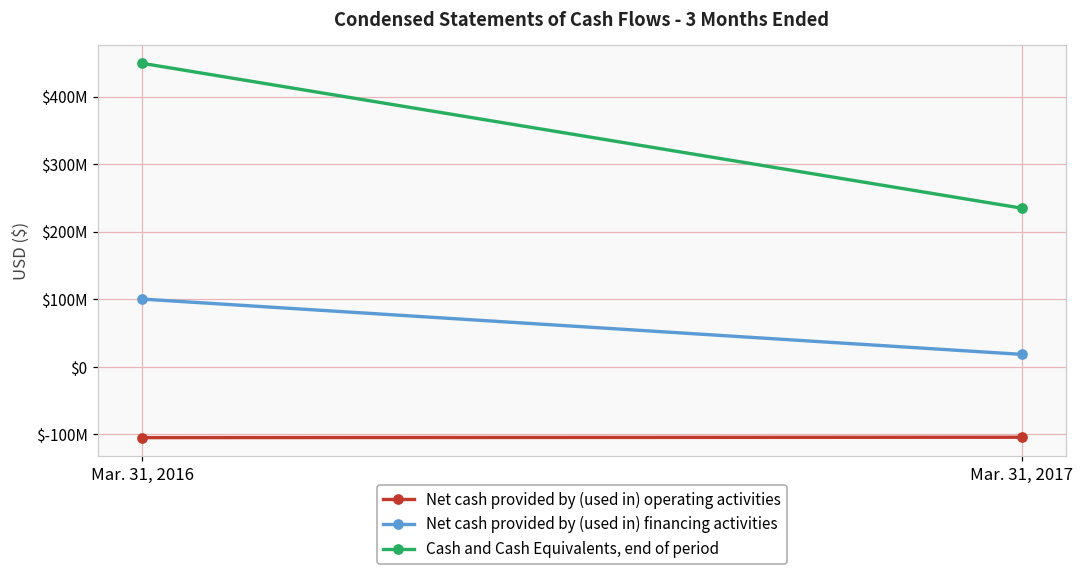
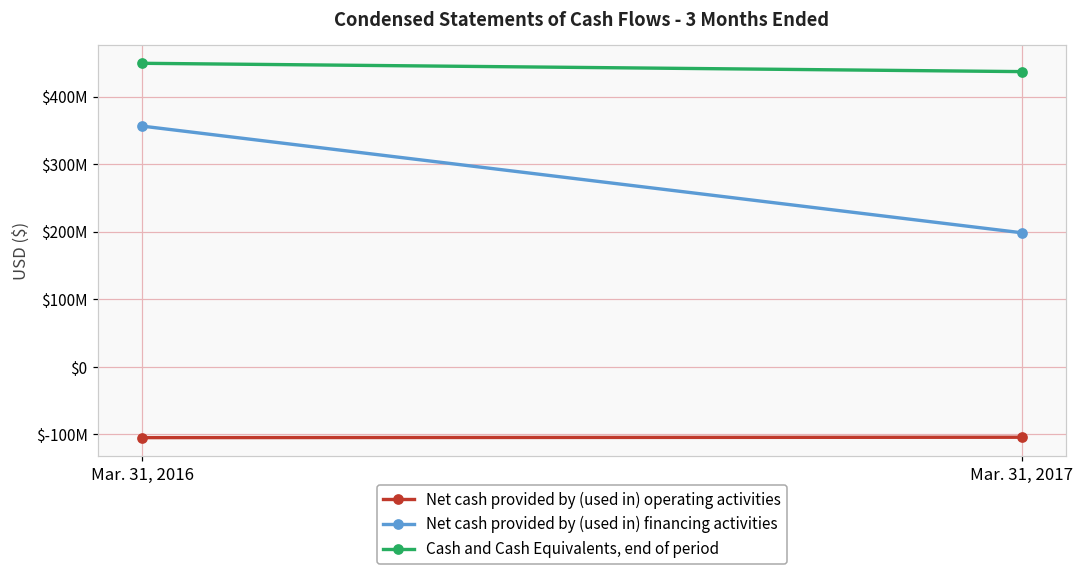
Net cash provided by (used in) financing activities, Mar. 31, 2016: $100000000 -> $360000000
Net cash provided by (used in) financing activities, Mar. 31, 2017: $20000000 -> $200000000
Cash and Cash Equivalents, end of period, Mar. 31, 2017: $240000000 -> $440000000
